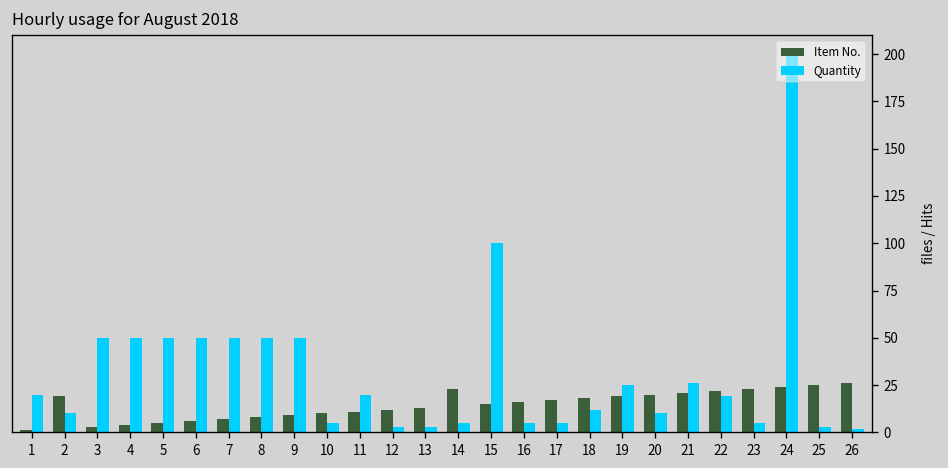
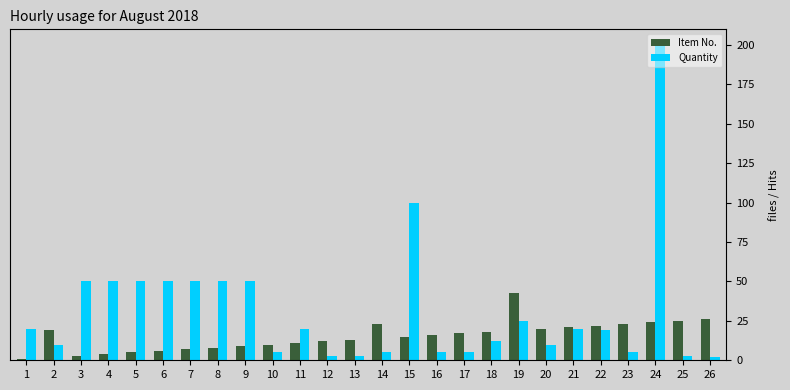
Item No., 19: 19 -> 43
Quantity, 21: 26 -> 20
